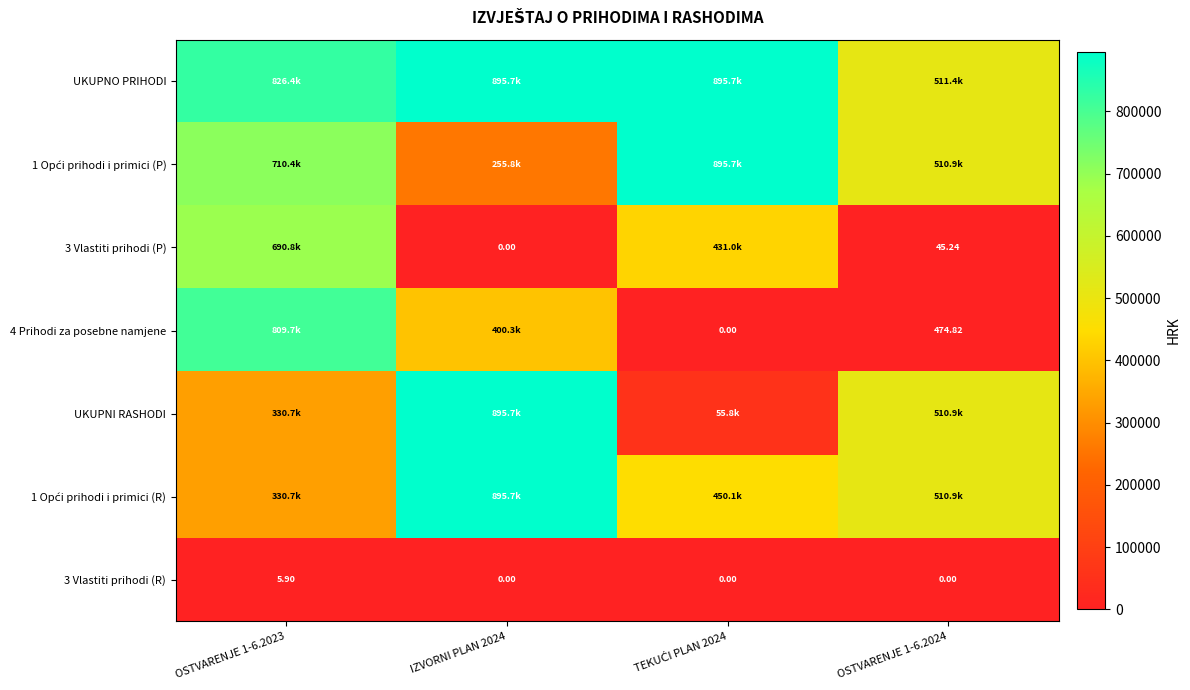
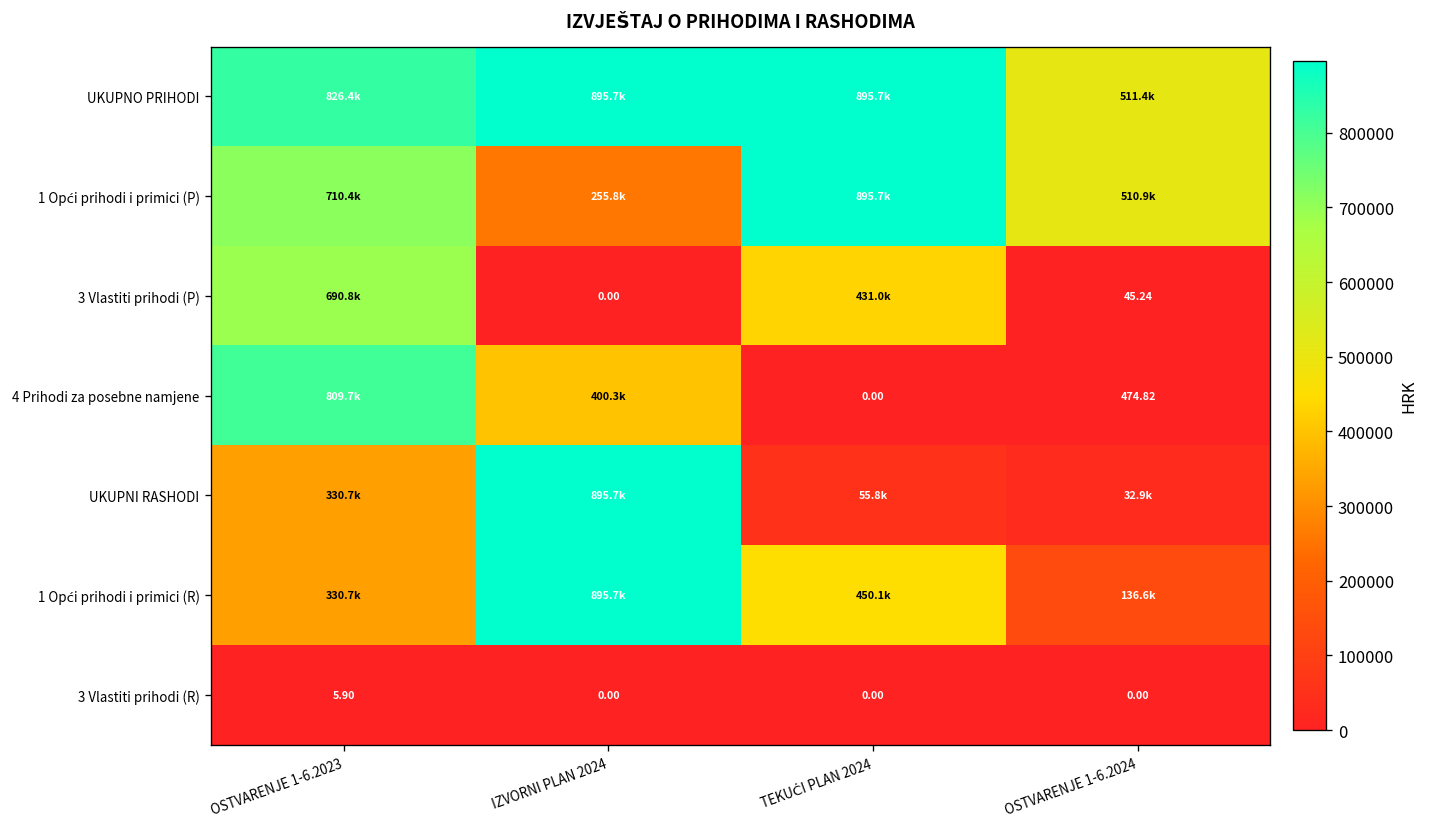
UKUPNI RASHODI, OSTVARENJE 1-6.2024: 510.9k -> 32.9k
1 Opći prihodi i primici (R), OSTVARENJE 1-6.2024: 510.9k -> 136.6k
